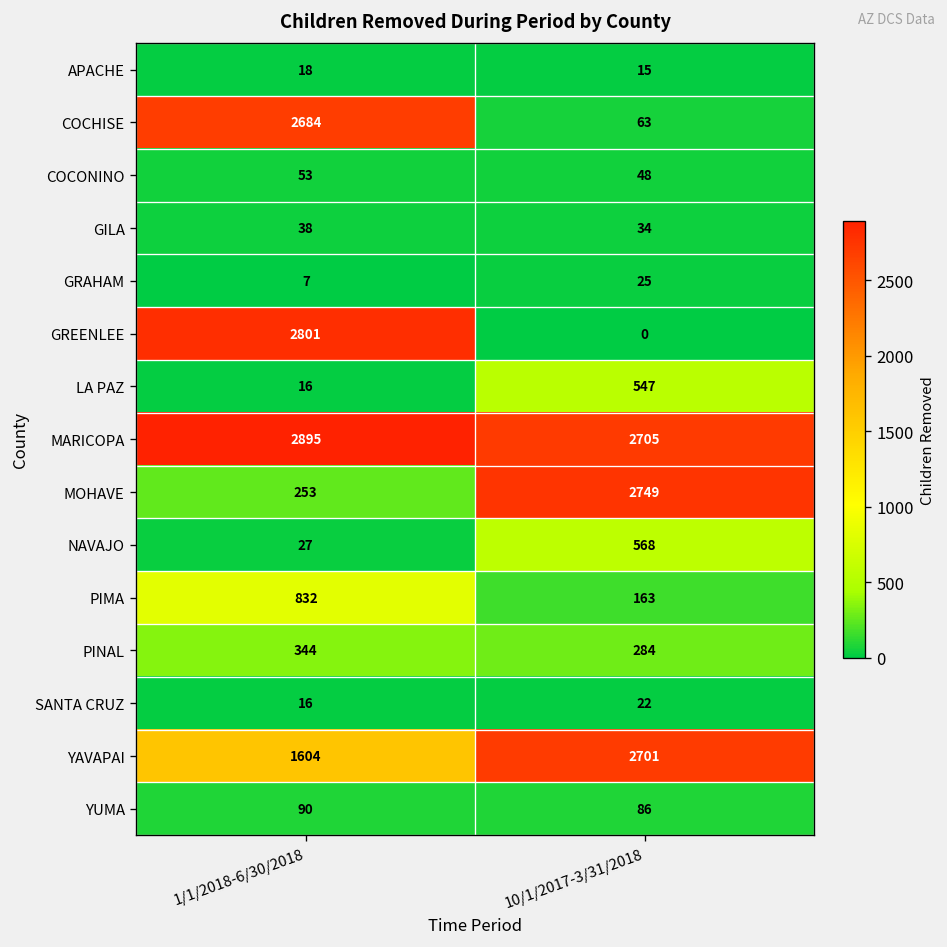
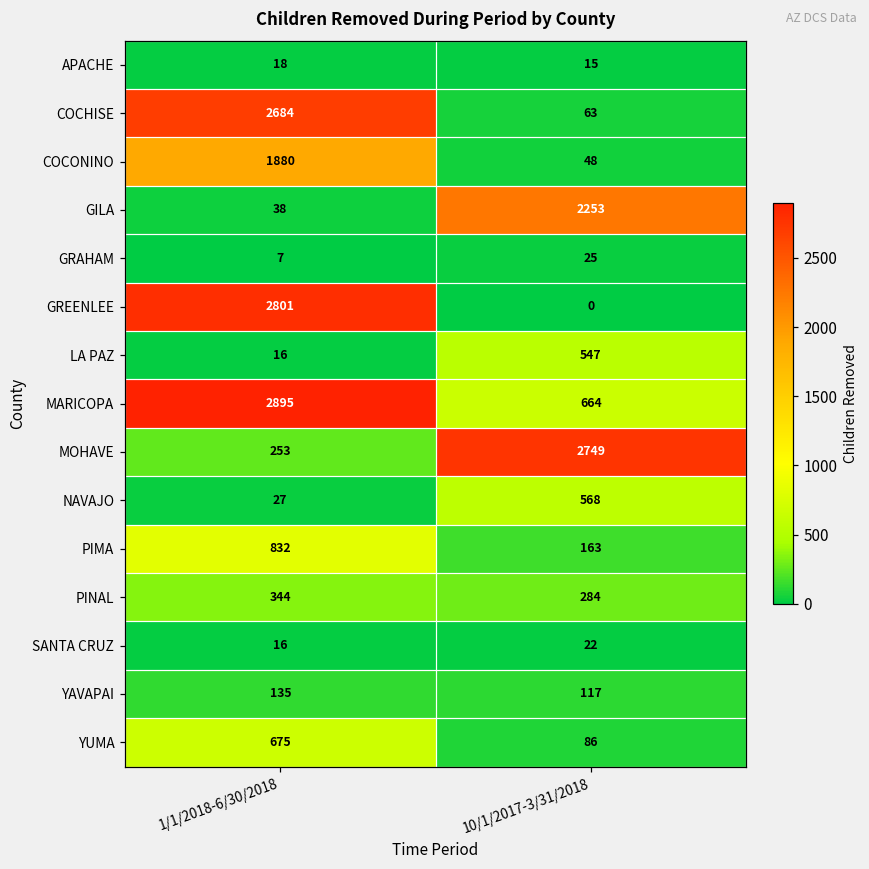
COCONINO, 1/1/2018-6/30/2018: 53 -> 1880
GILA, 10/1/2017-3/31/2018: 34 -> 2253
MARICOPA, 10/1/2017-3/31/2018: 2705 -> 664
YAVAPAI, 1/1/2018-6/30/2018: 1604 -> 135
YAVAPAI, 10/1/2017-3/31/2018: 2701 -> 117
YUMA, 1/1/2018-6/30/2018: 90 -> 675
